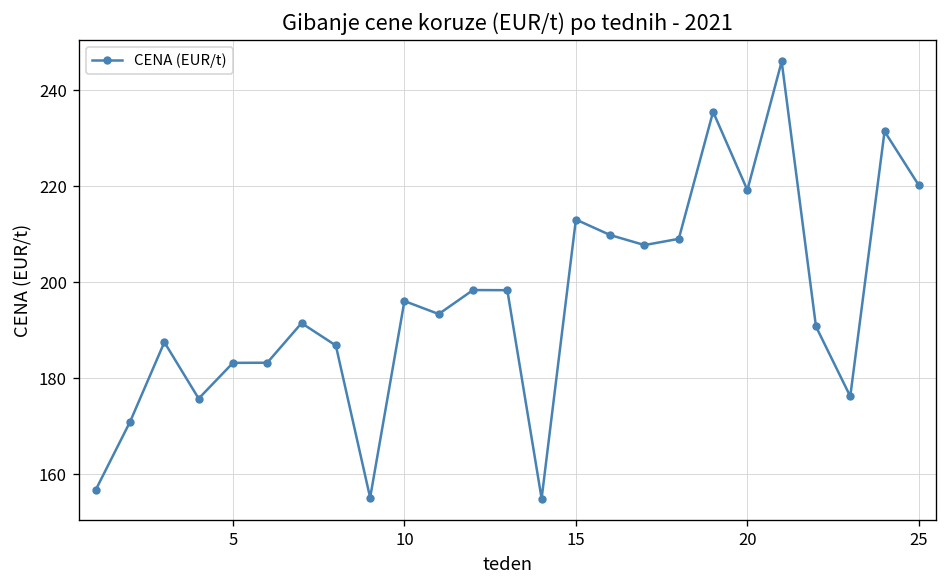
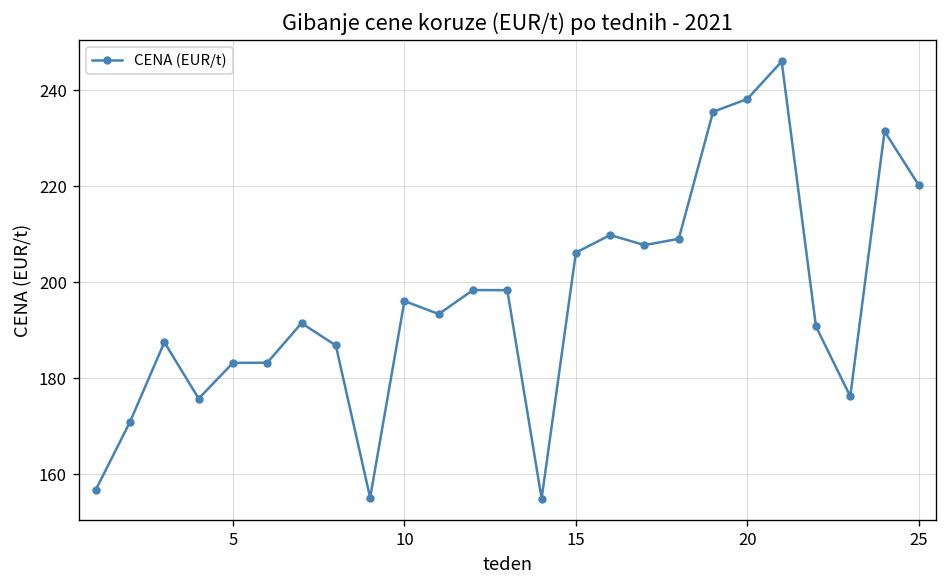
15: 213 -> 206
20: 219 -> 238
